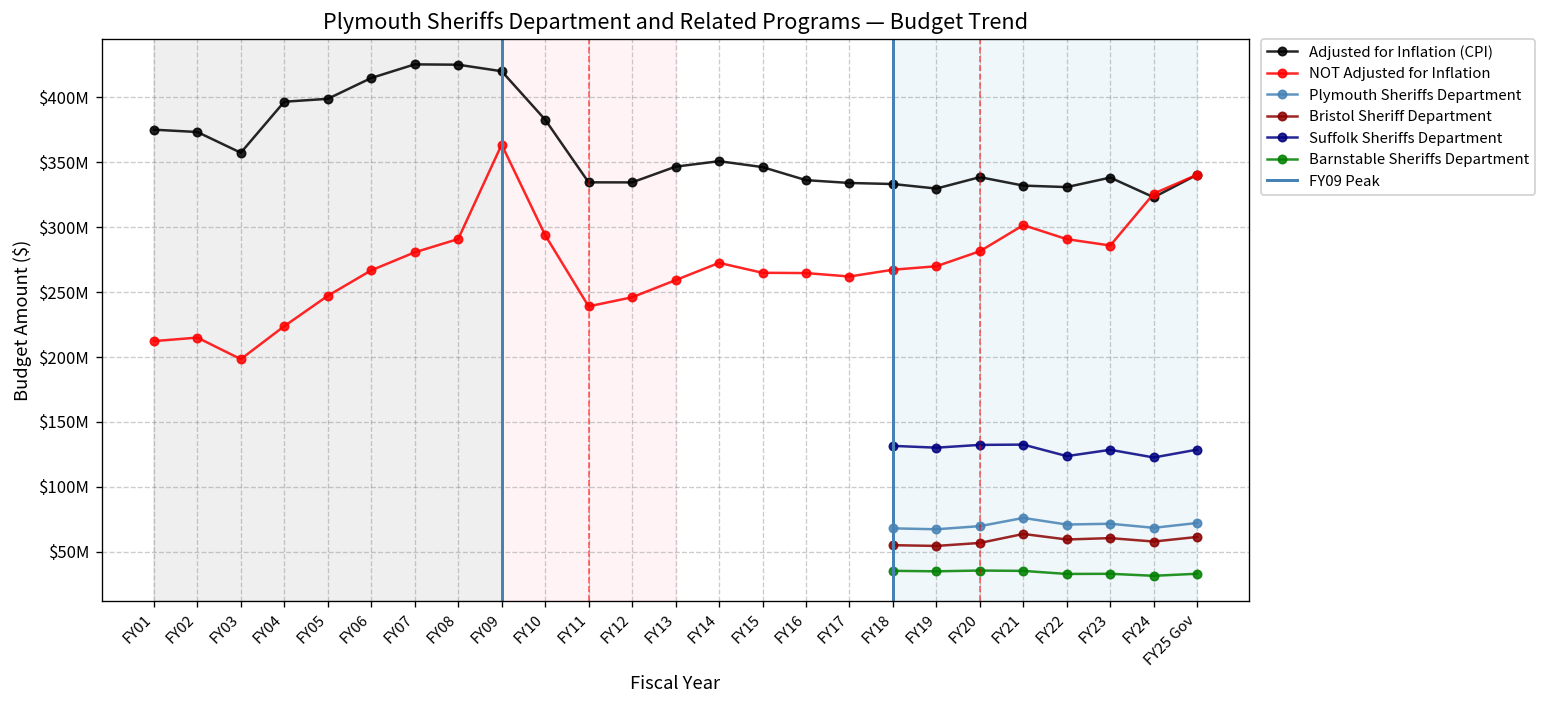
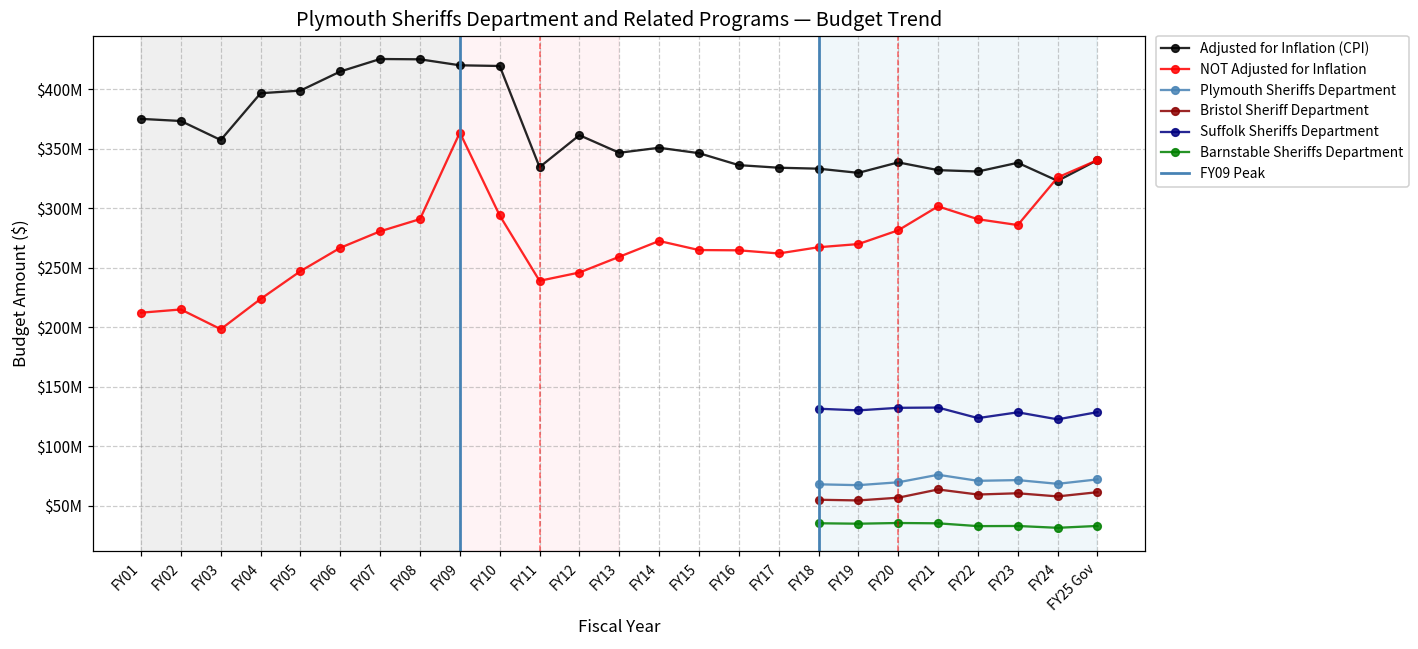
Adjusted for Inflation (CPI), FY10: $383000000 -> $420000000
Adjusted for Inflation (CPI), FY12: $335000000 -> $361000000
